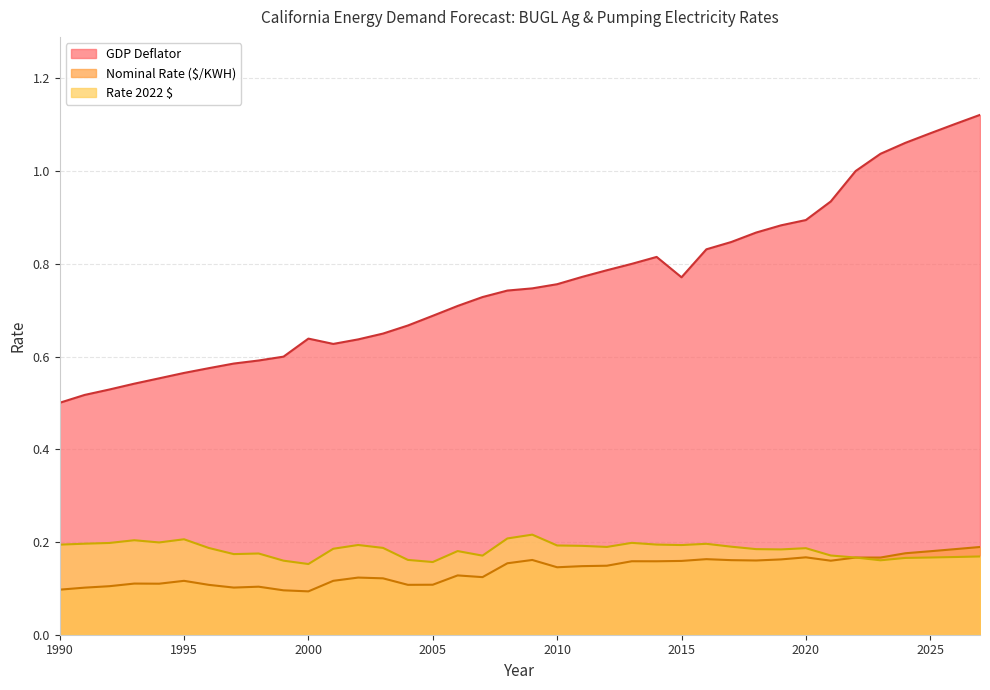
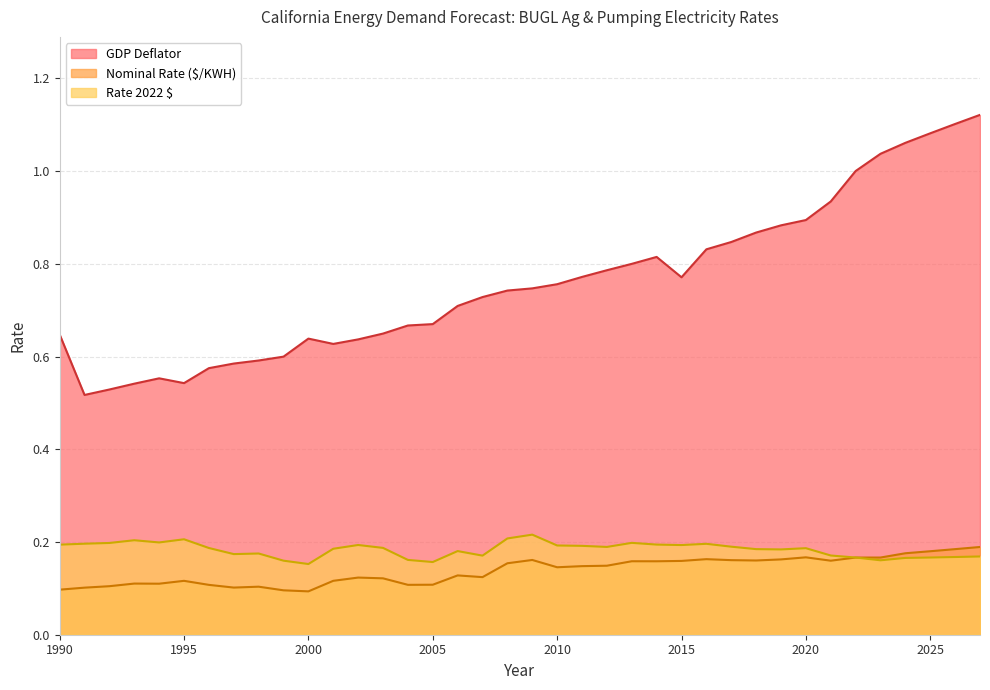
GDP Deflator, 1990: 0.50 -> 0.65
GDP Deflator, 1995: 0.56 -> 0.54
GDP Deflator, 2005: 0.69 -> 0.67
